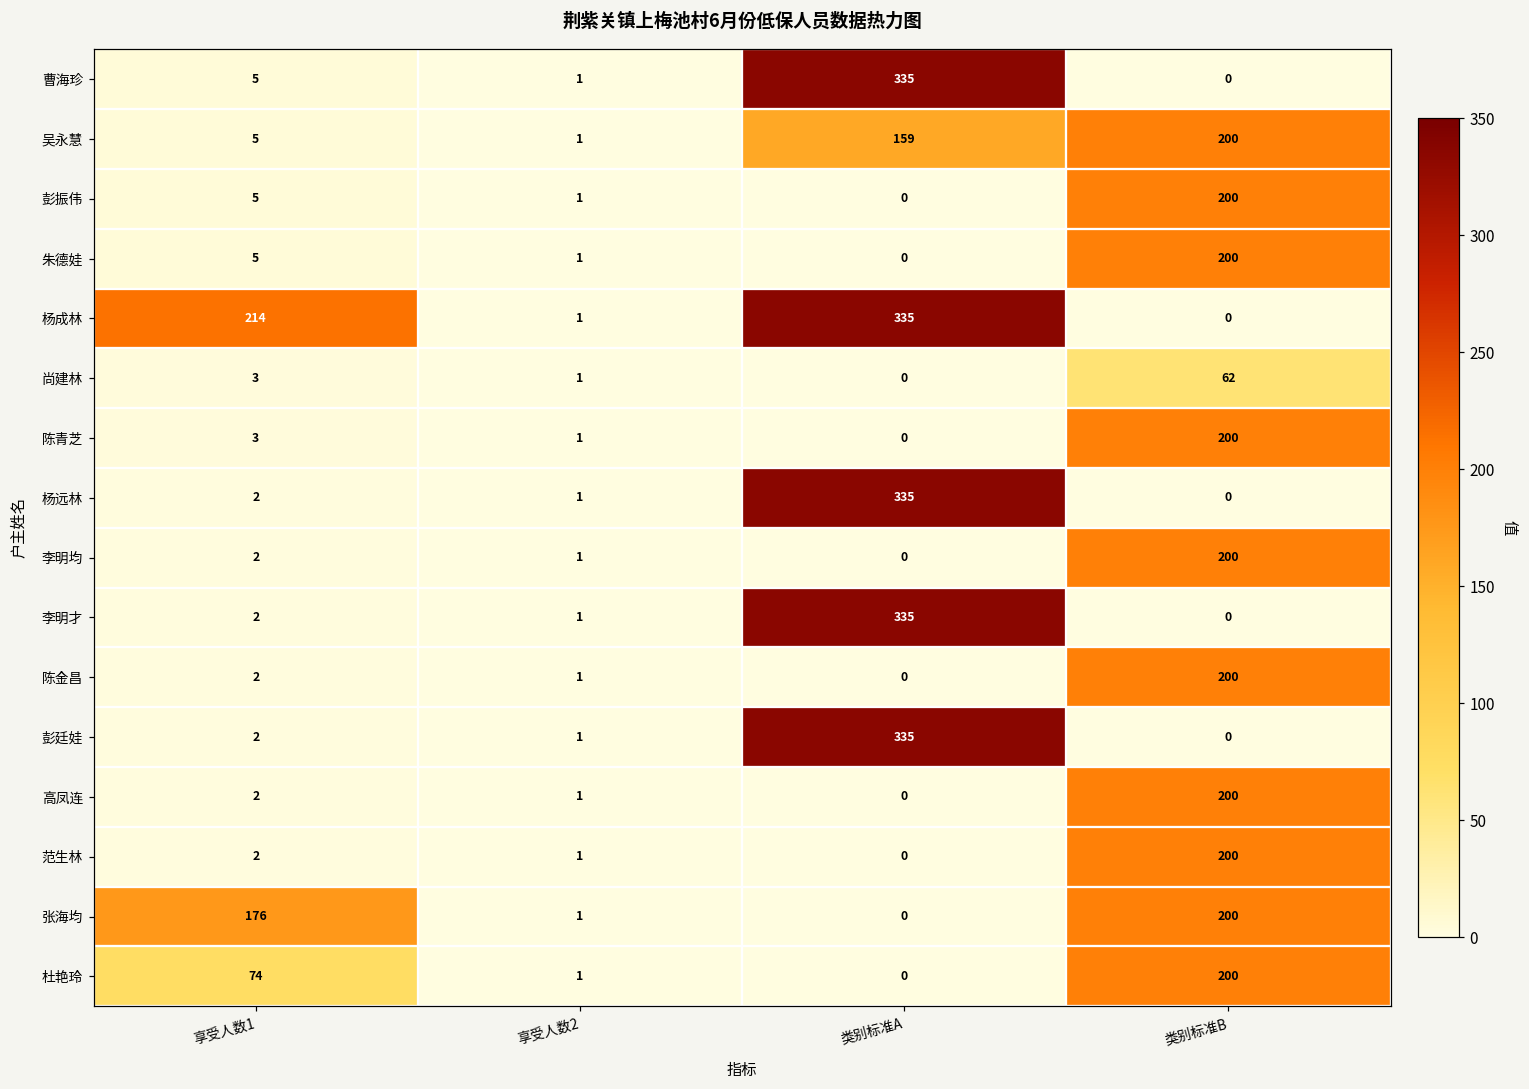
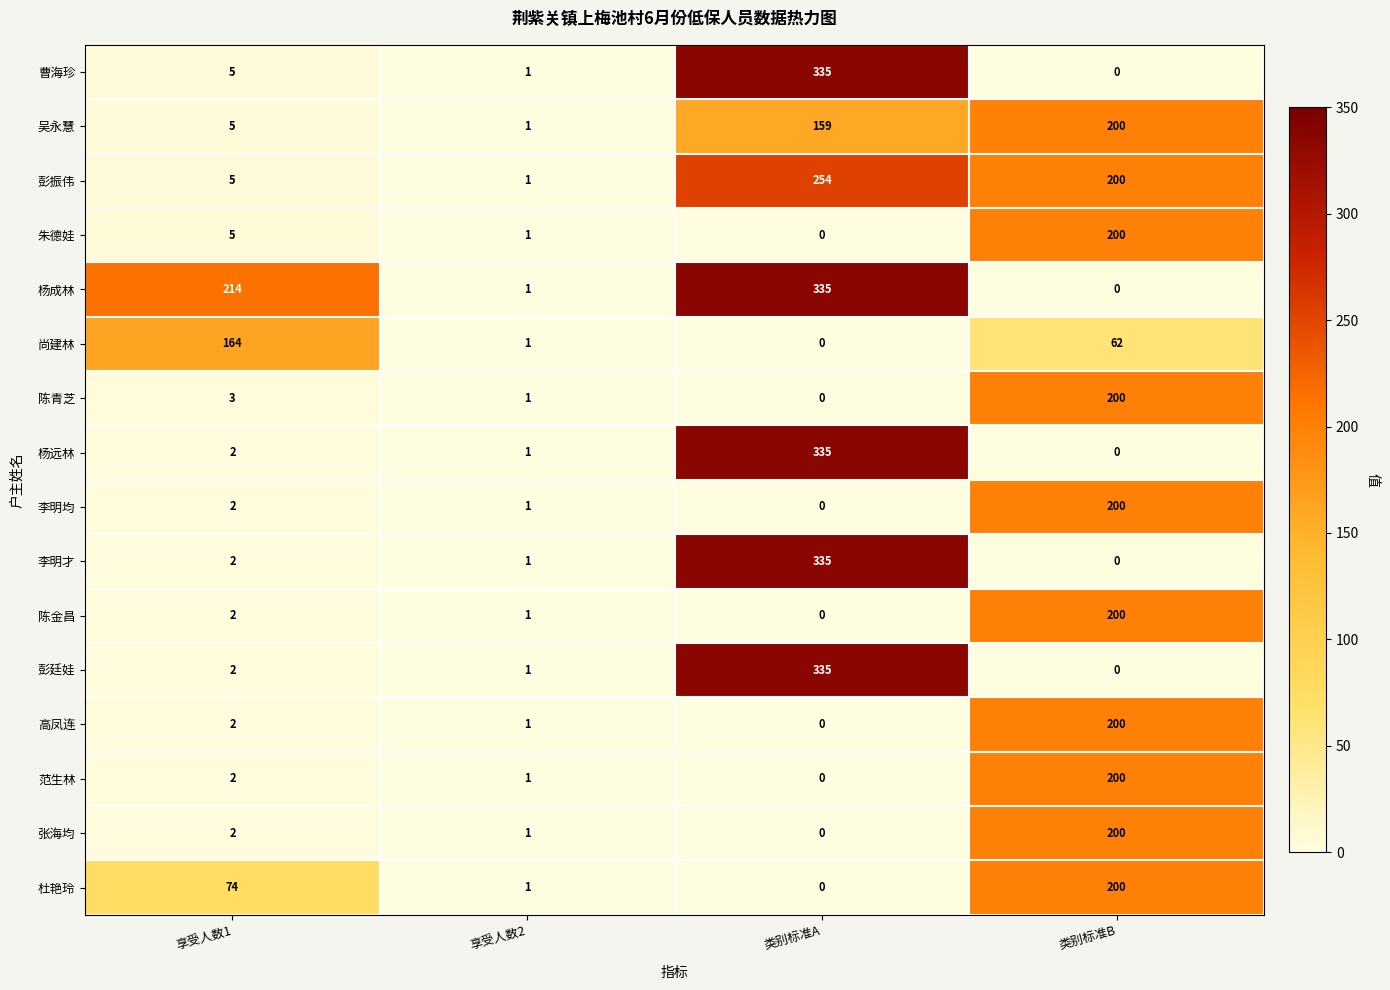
彭振伟, 类别标准A: 0 -> 254
尚建林, 享受人数1: 3 -> 164
张海均, 享受人数1: 176 -> 2
